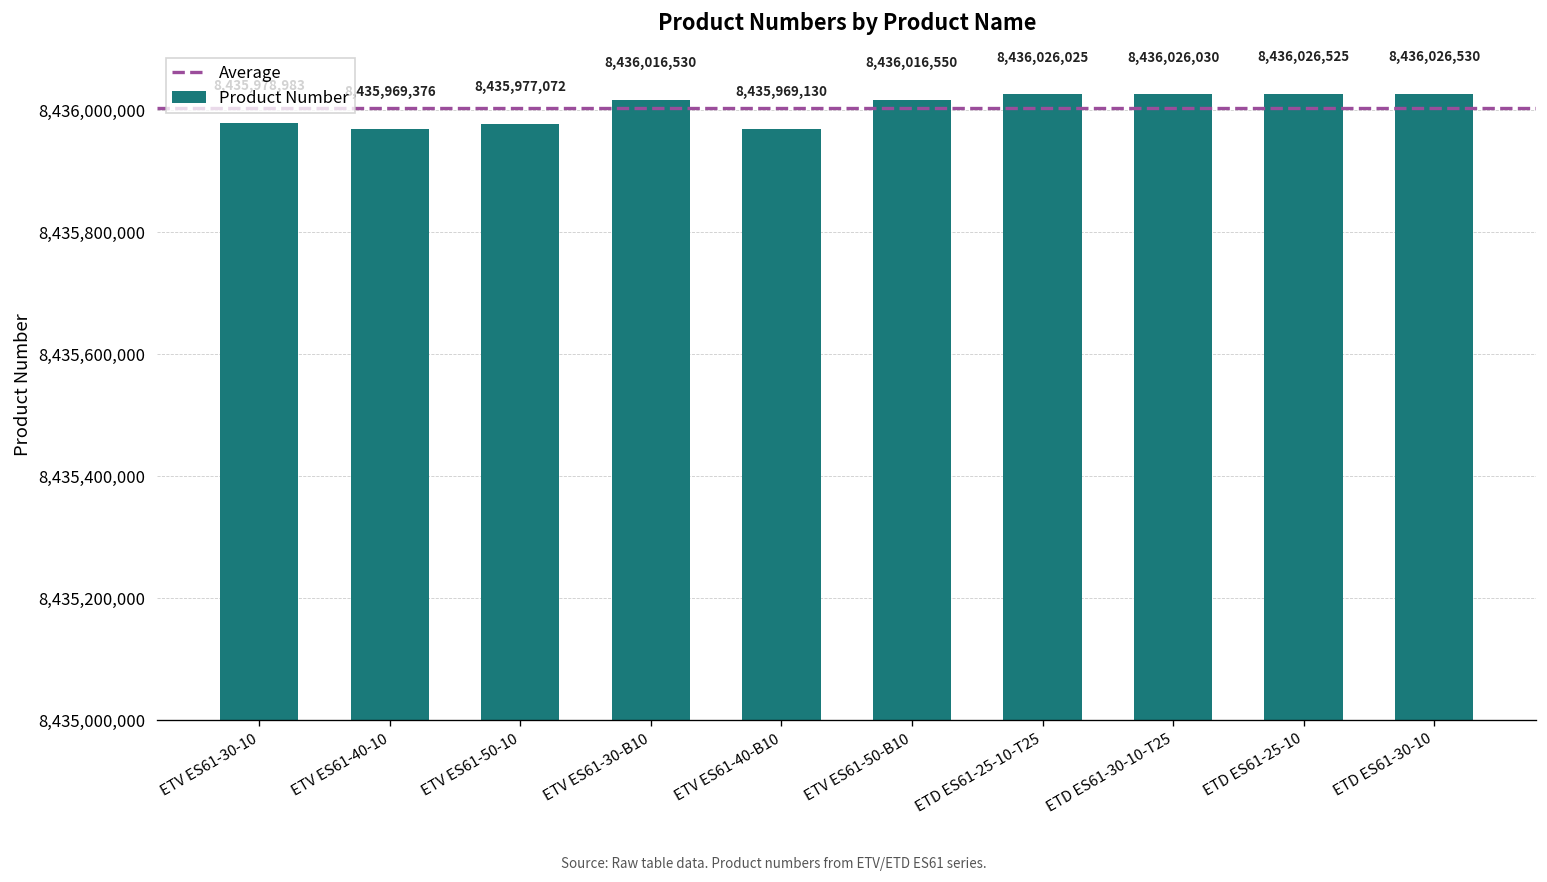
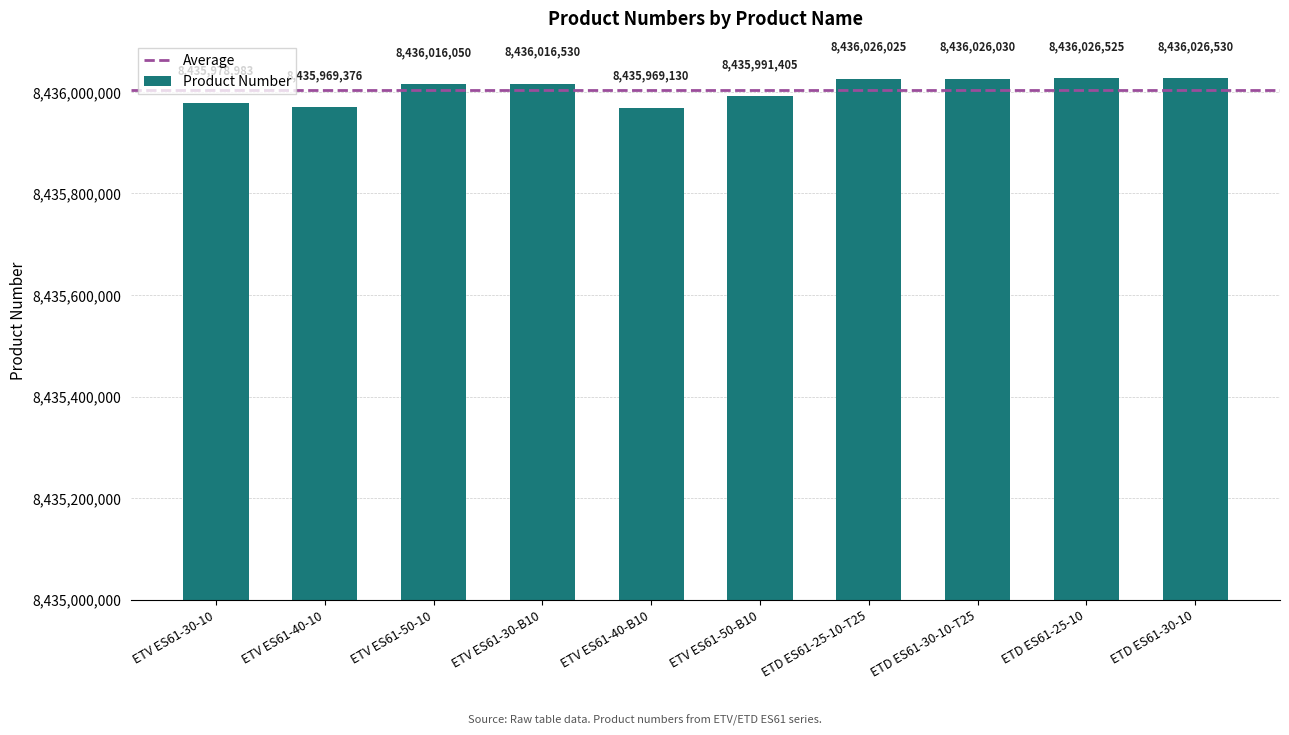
ETV ES61-50-10: 8,435,977,072 -> 8,436,016,050
ETV ES61-50-B10: 8,436,016,550 -> 8,435,991,405
